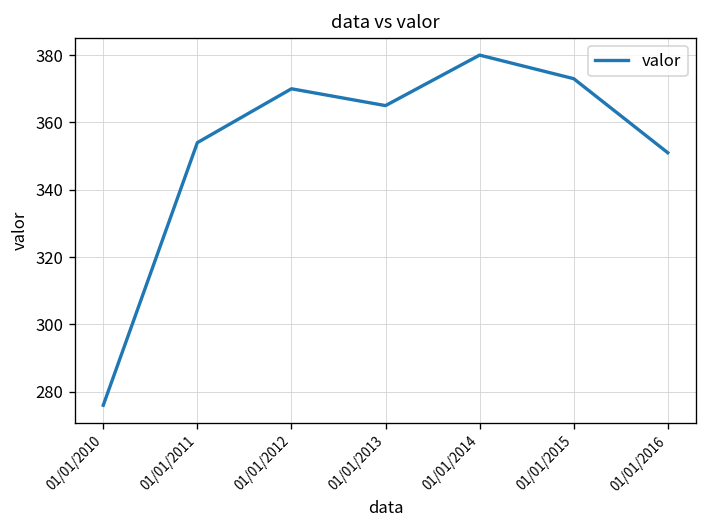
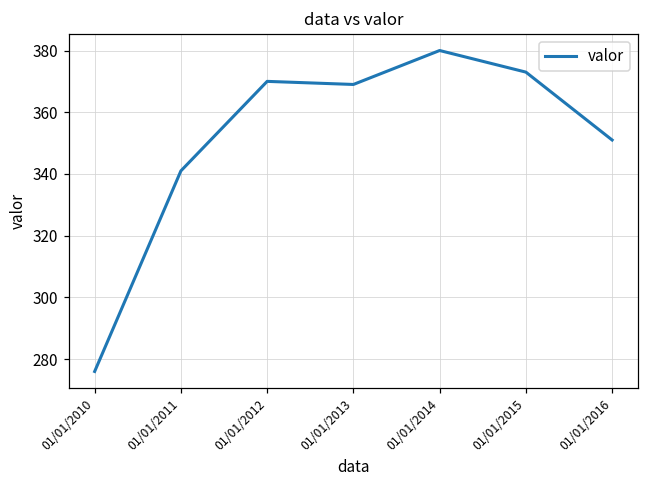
01/01/2011: 354 -> 341
01/01/2013: 365 -> 369
